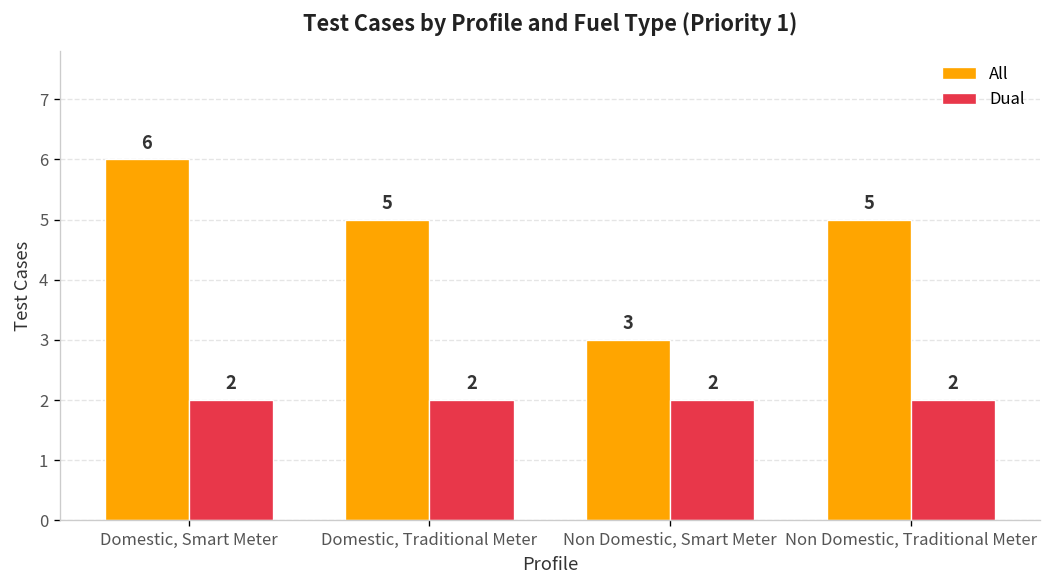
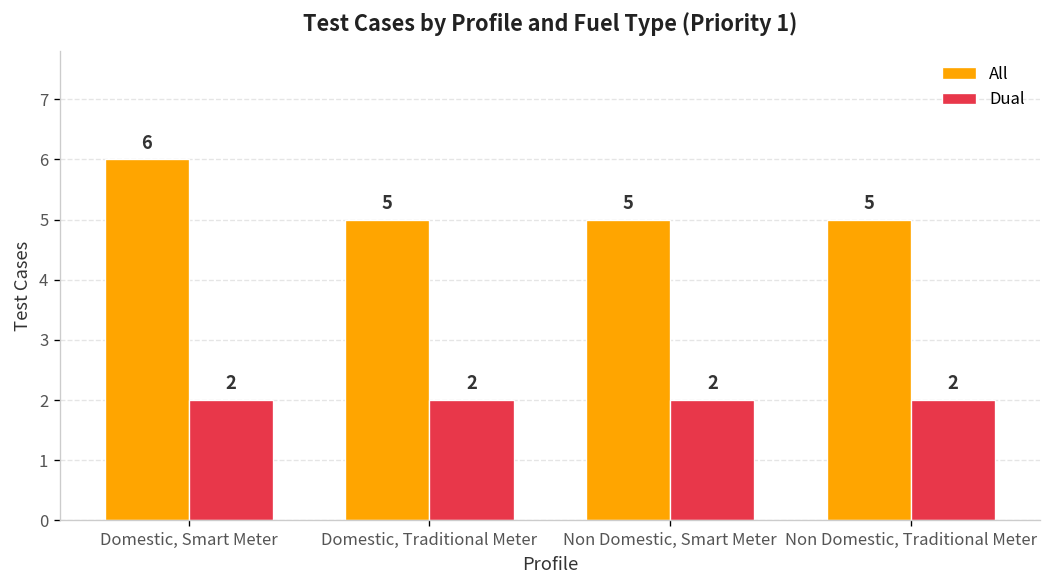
All, Non Domestic, Smart Meter: 3 -> 5
